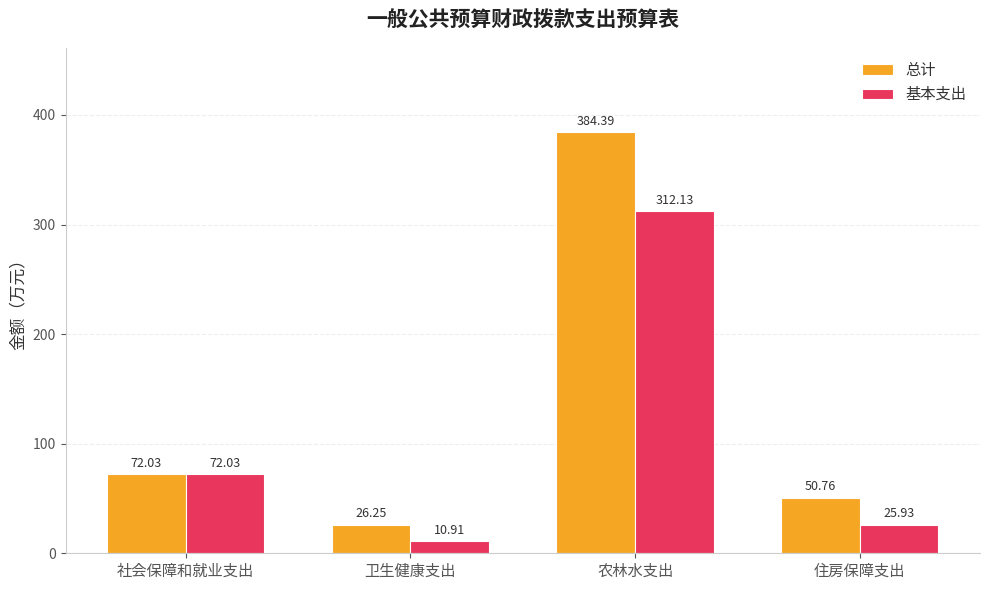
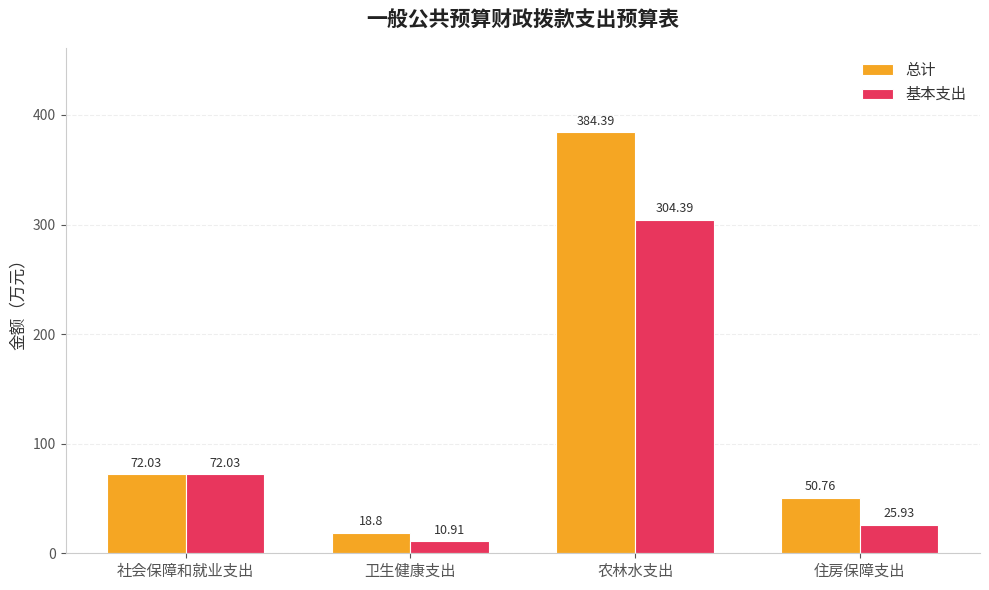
总计, 卫生健康支出: 26.25 -> 18.8
基本支出, 农林水支出: 312.13 -> 304.39
